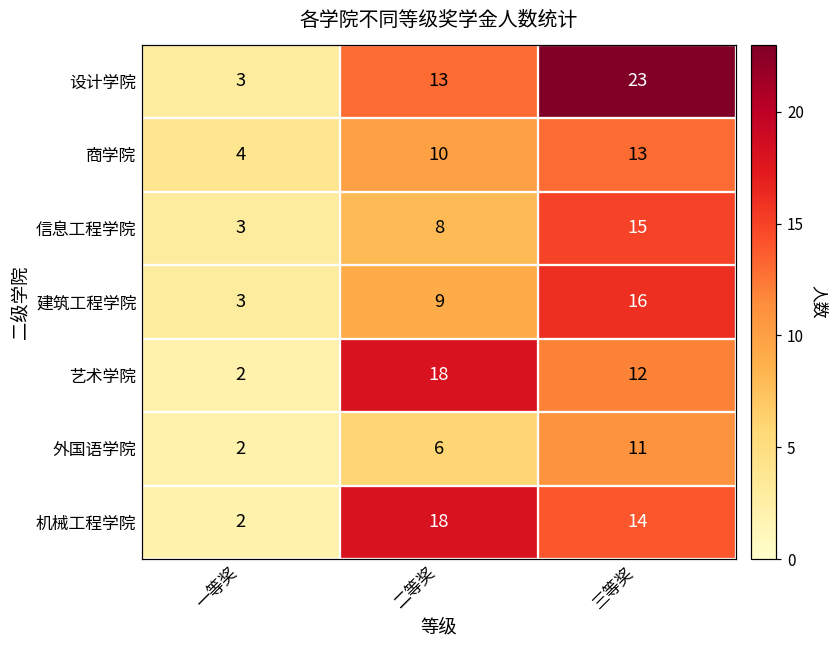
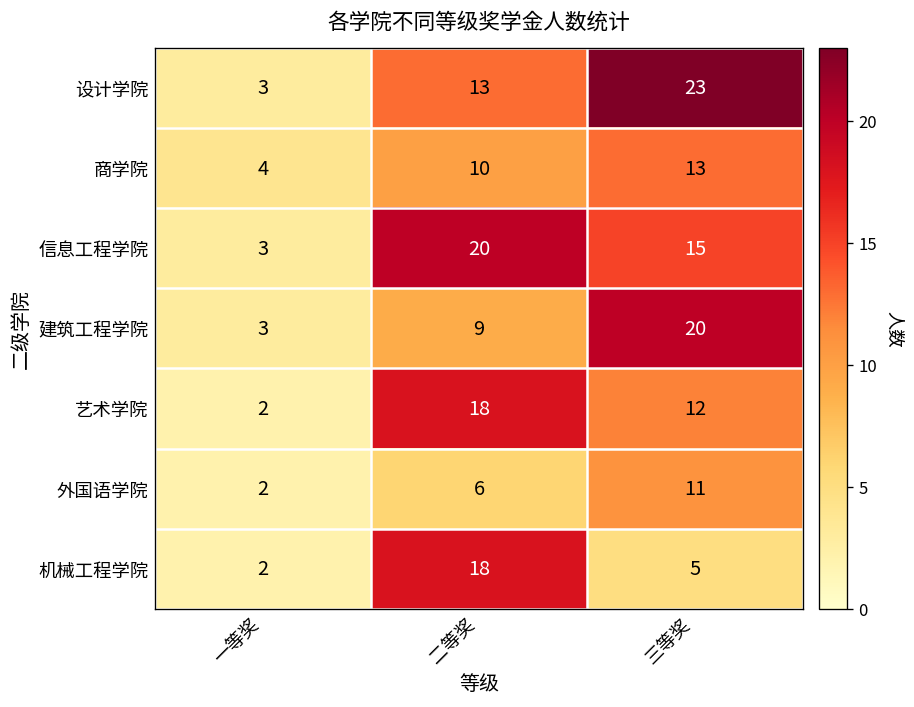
信息工程学院, 二等奖: 8 -> 20
建筑工程学院, 三等奖: 16 -> 20
机械工程学院, 三等奖: 14 -> 5
